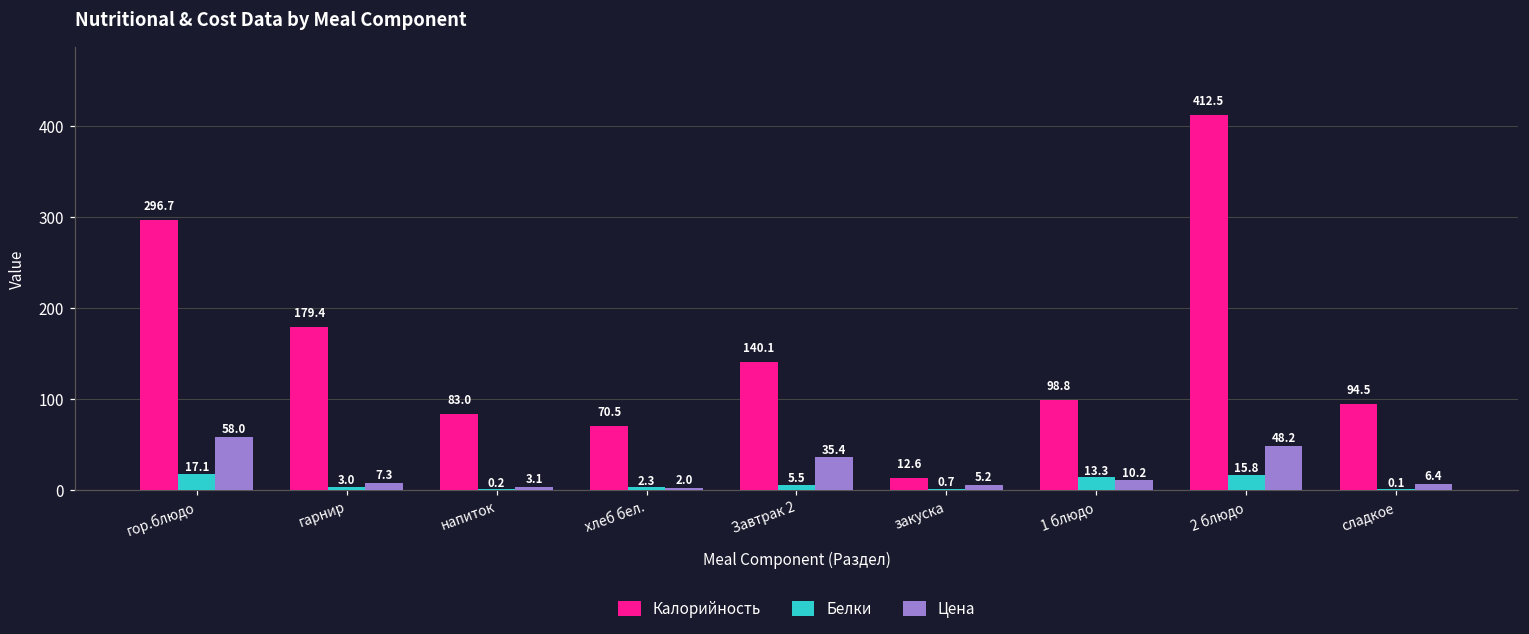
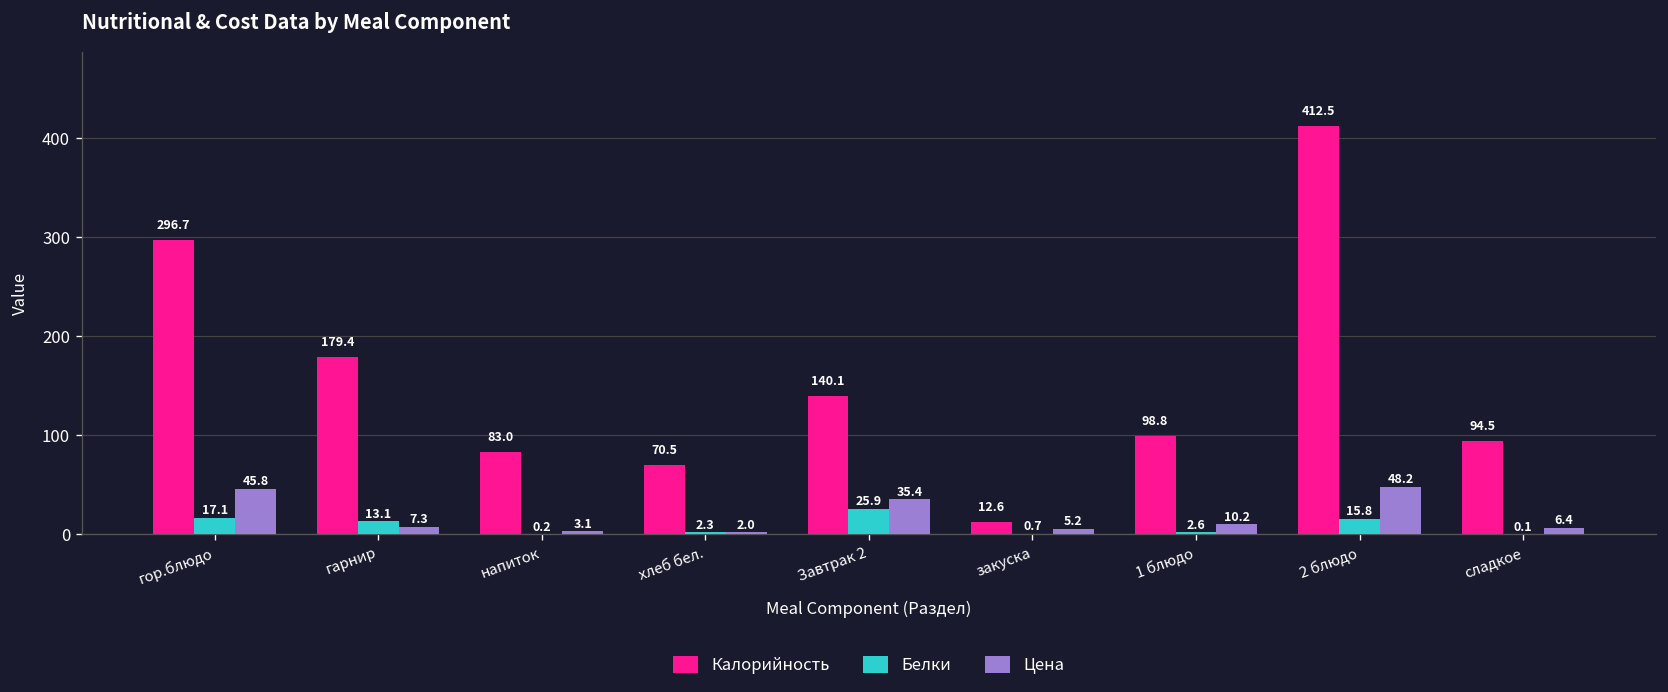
Цена, гор.блюдо: 58.0 -> 45.8
Белки, гарнир: 3.0 -> 13.1
Белки, Завтрак 2: 5.5 -> 25.9
Белки, 1 блюдо: 13.3 -> 2.6
